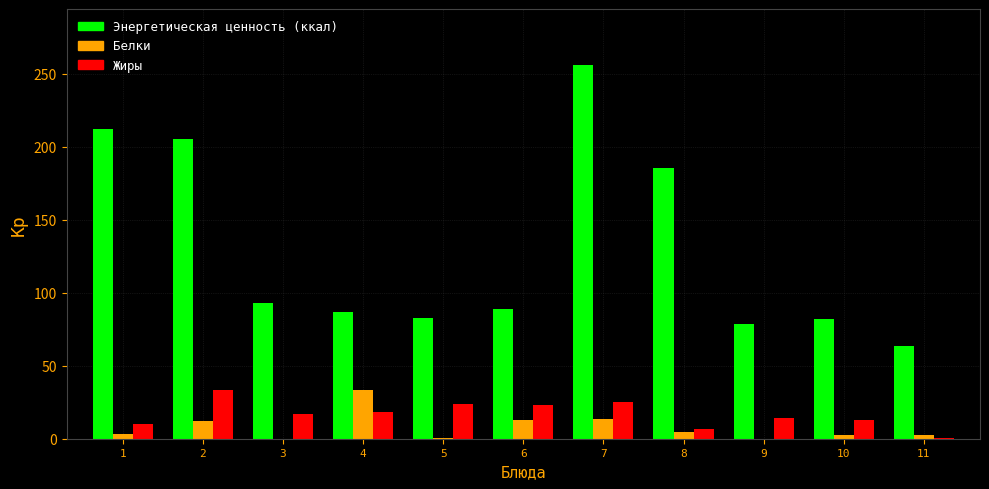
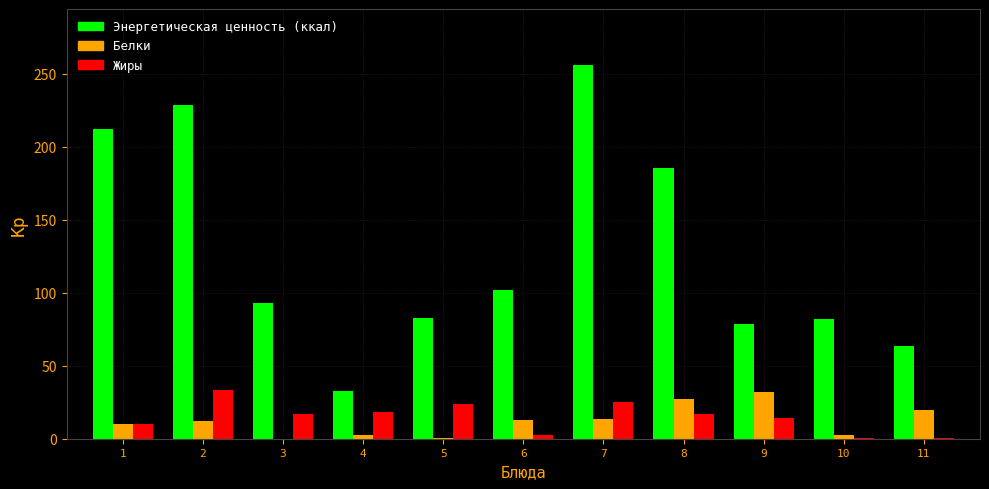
Белки, 1: 3 -> 10
Энергетическая ценность (ккал), 2: 205 -> 229
Энергетическая ценность (ккал), 4: 87 -> 32
Белки, 4: 33 -> 3
Энергетическая ценность (ккал), 6: 89 -> 102
Жиры, 6: 23 -> 2
Белки, 8: 5 -> 27
Жиры, 8: 7 -> 17
Белки, 9: 0 -> 32
Жиры, 10: 13 -> 0
Белки, 11: 2 -> 20
